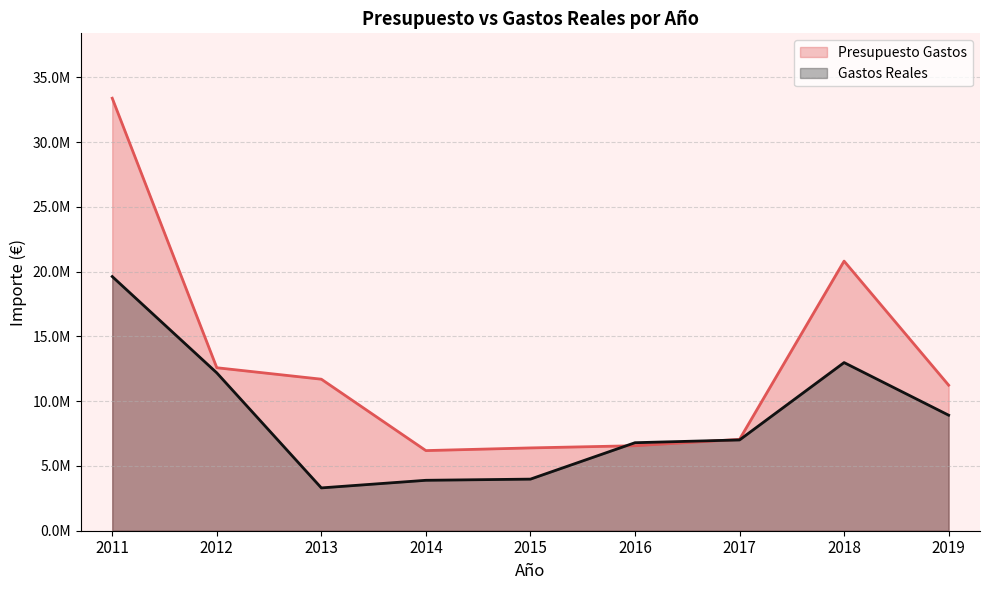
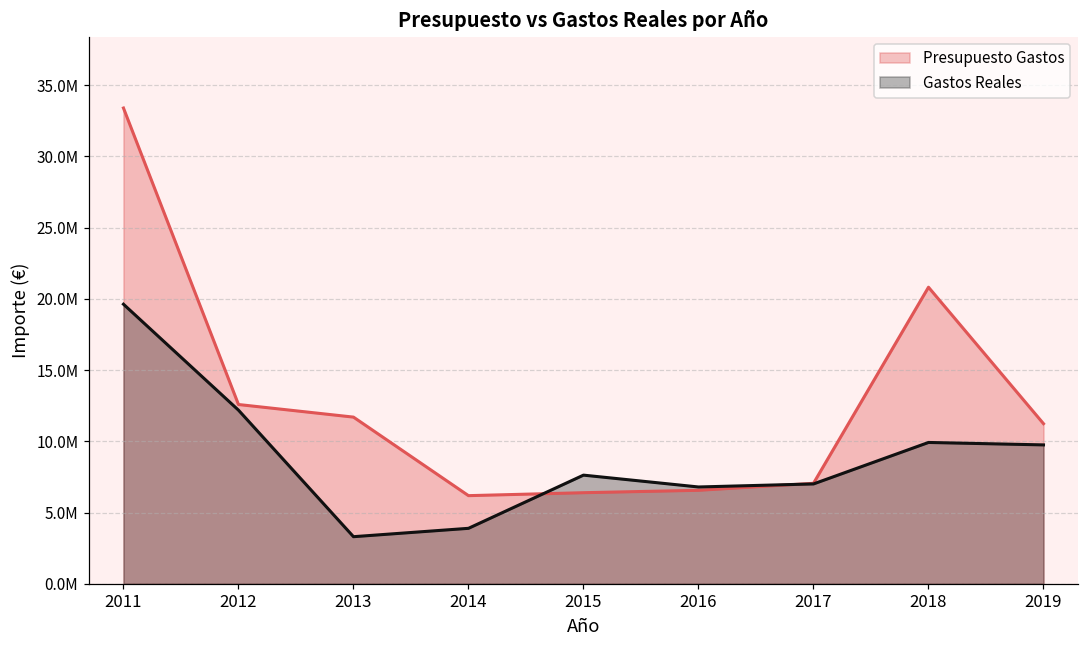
Gastos Reales, 2015: 4000000 -> 7600000
Gastos Reales, 2018: 13000000 -> 9900000
Gastos Reales, 2019: 8900000 -> 9700000
